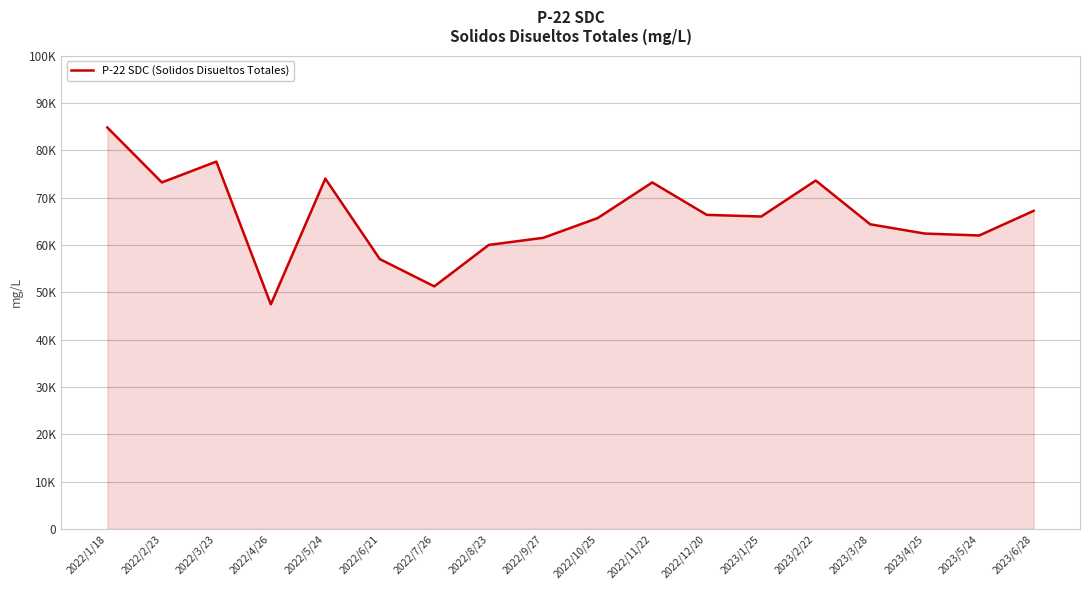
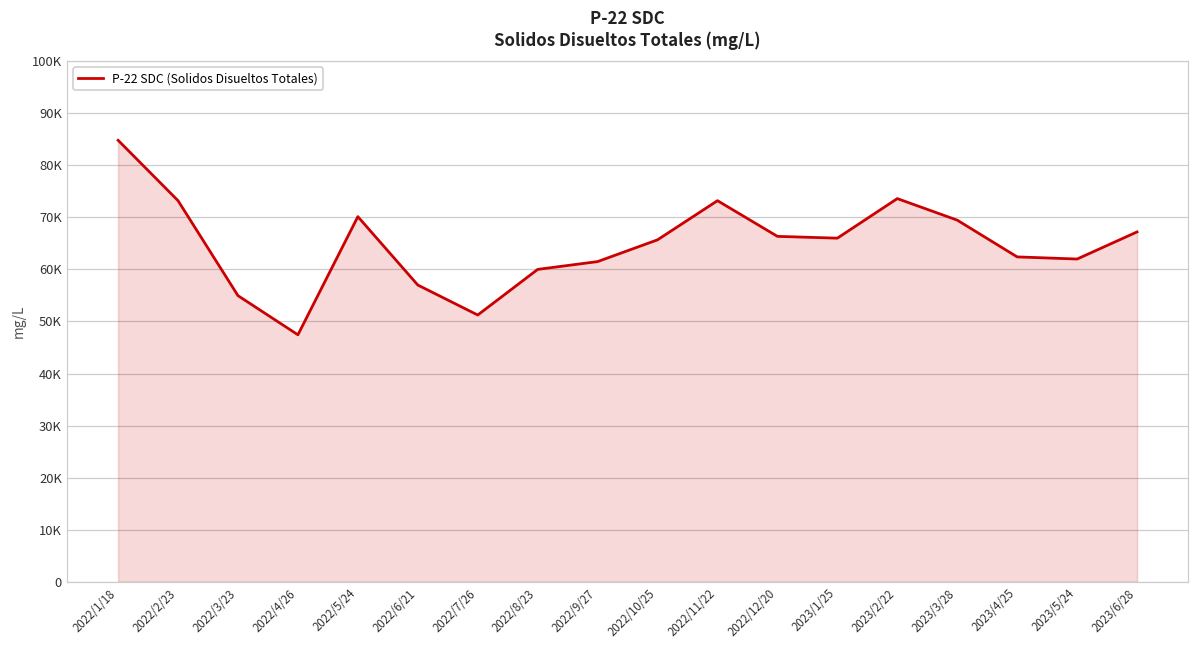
2022/3/23: 78000 -> 55000
2022/5/24: 74000 -> 70000
2023/3/28: 64000 -> 69000
